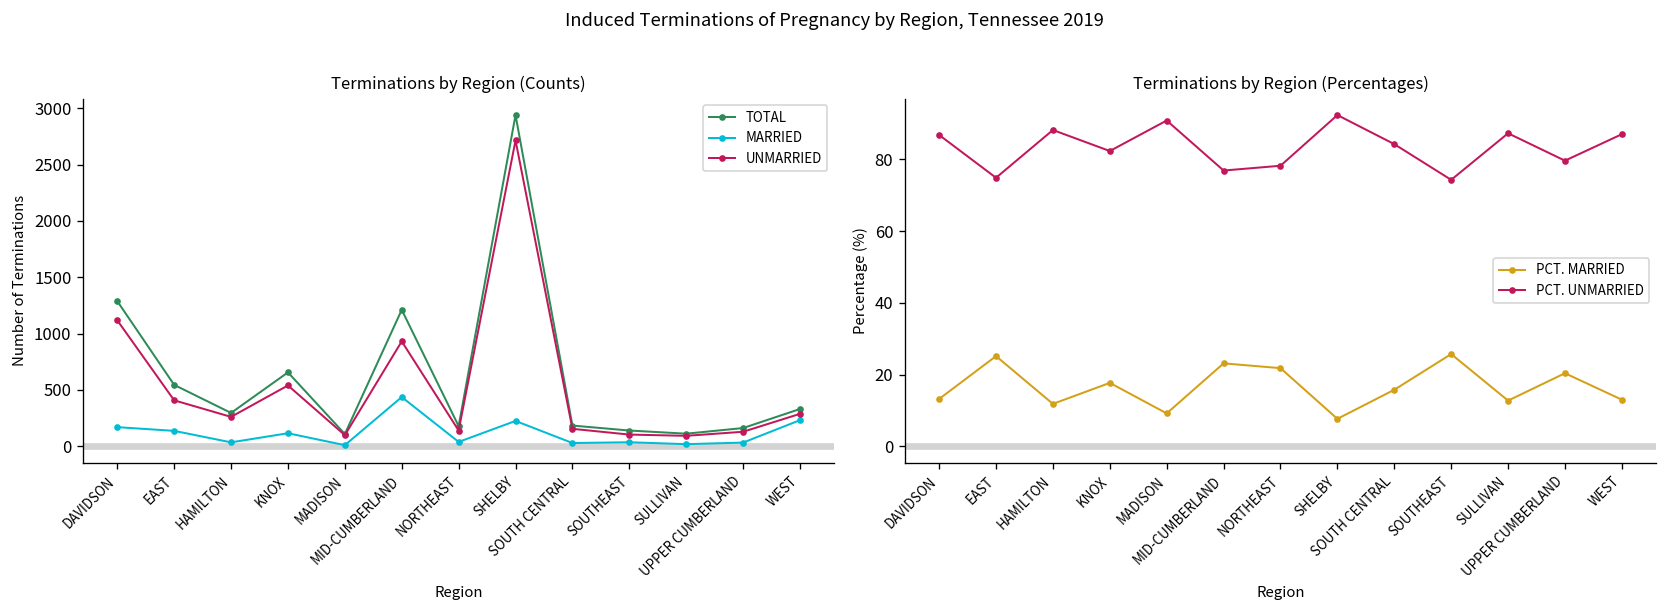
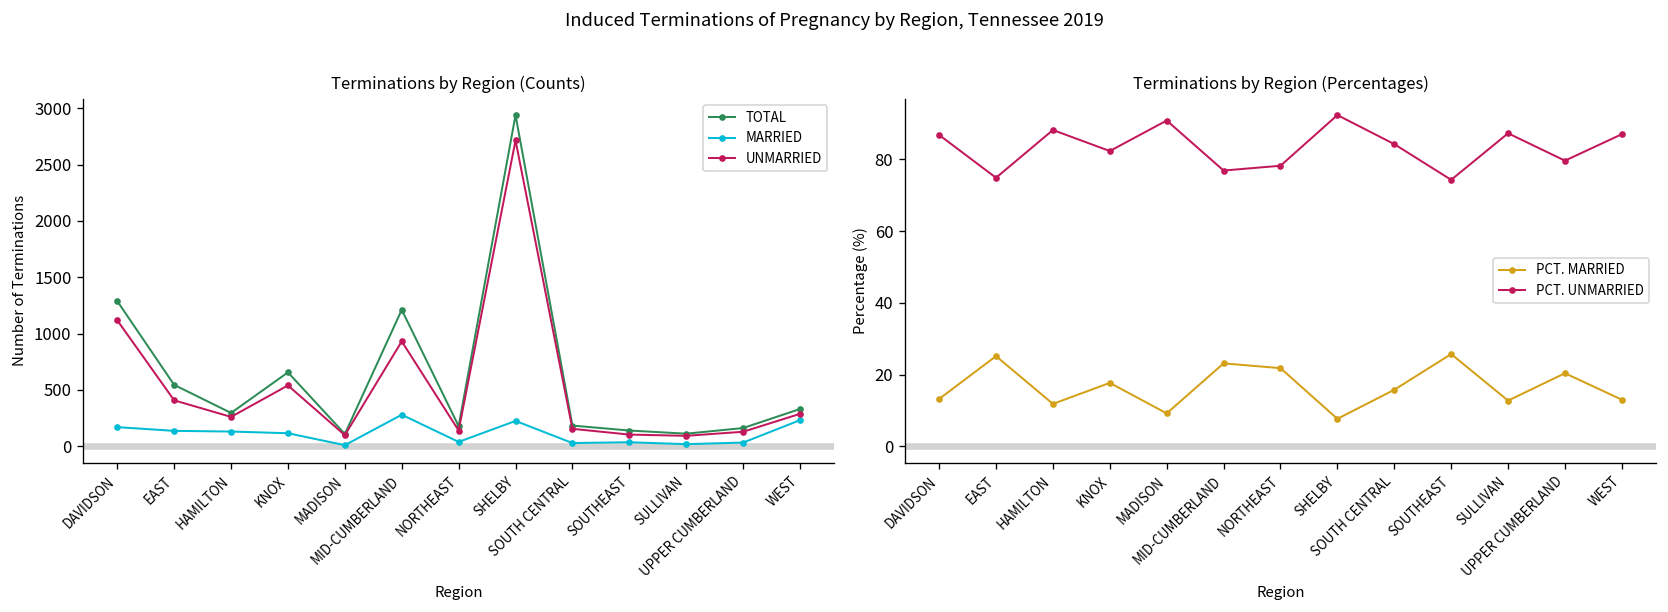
Terminations by Region (Counts), MARRIED, HAMILTON: 0 -> 100
Terminations by Region (Counts), MARRIED, MID-CUMBERLAND: 400 -> 300
